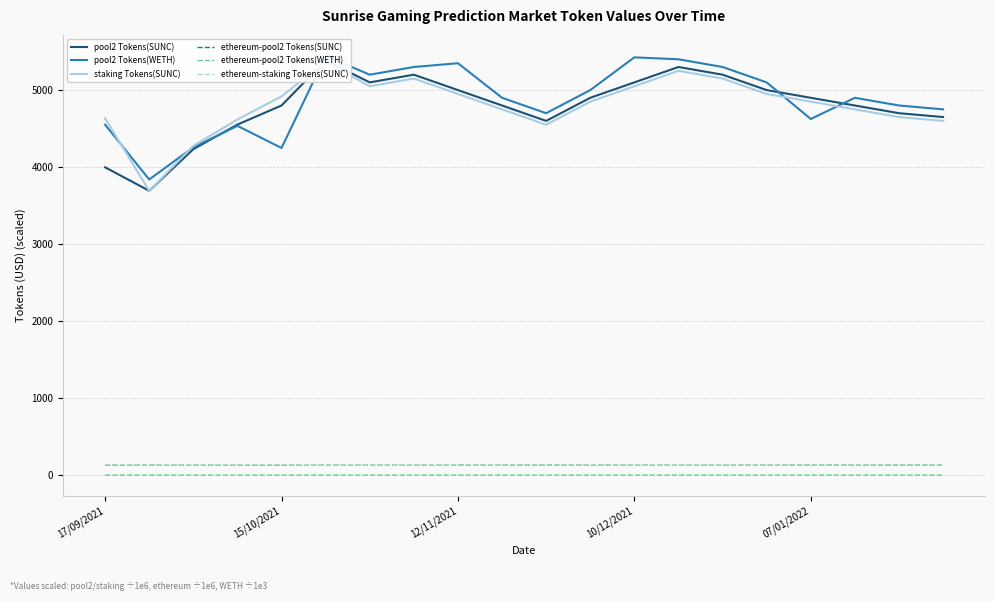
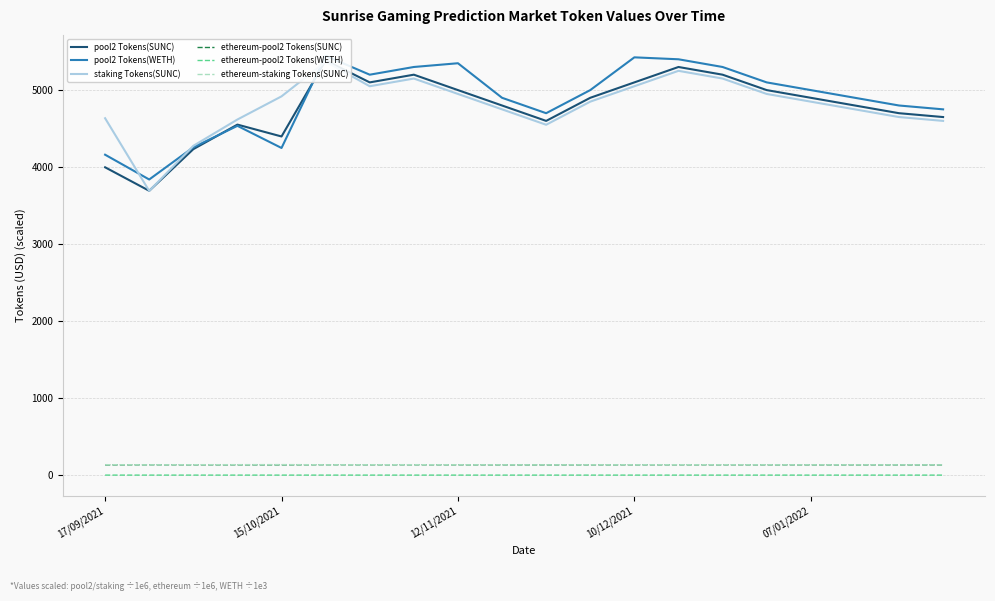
pool2 Tokens(WETH), 17/09/2021: 4600 -> 4200
pool2 Tokens(SUNC), 15/10/2021: 4800 -> 4400
pool2 Tokens(WETH), 07/01/2022: 4600 -> 5000
